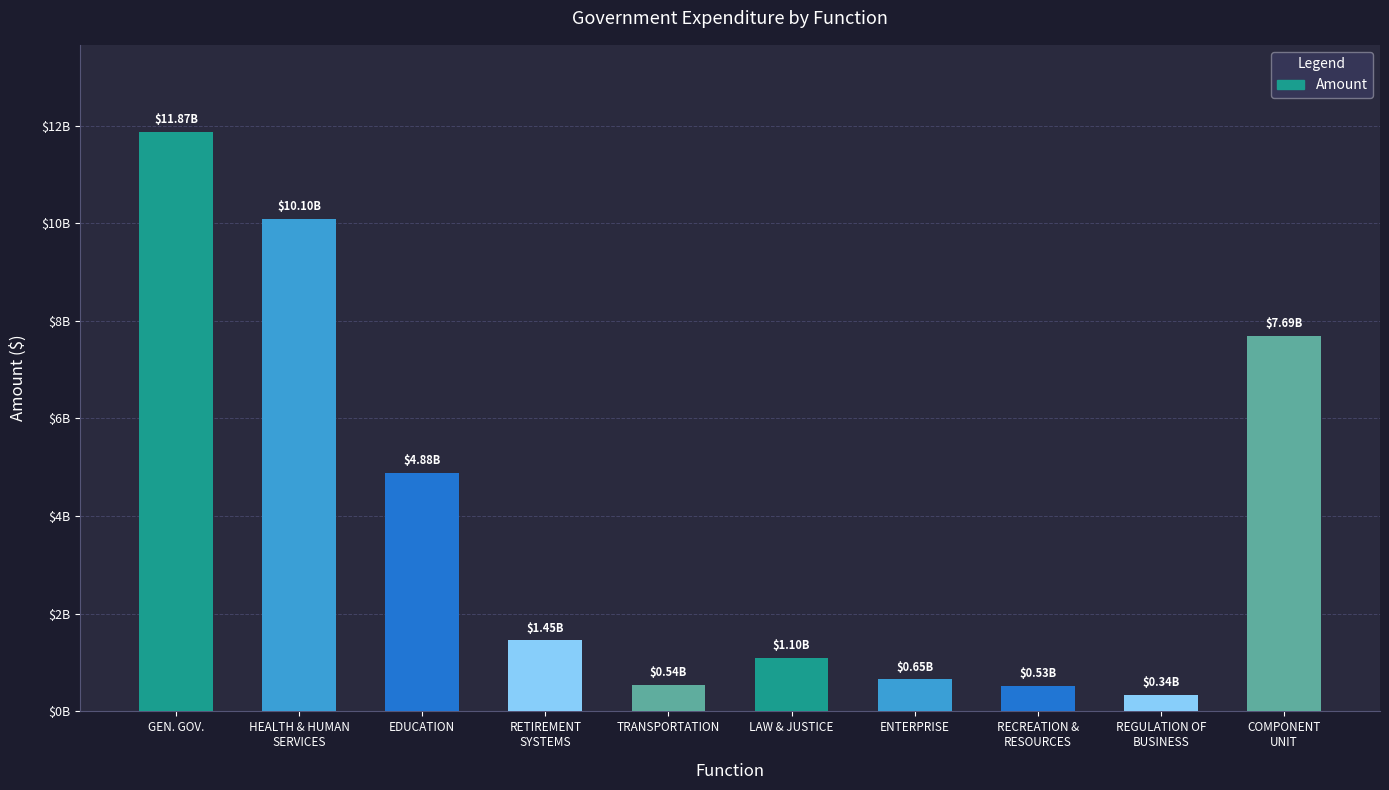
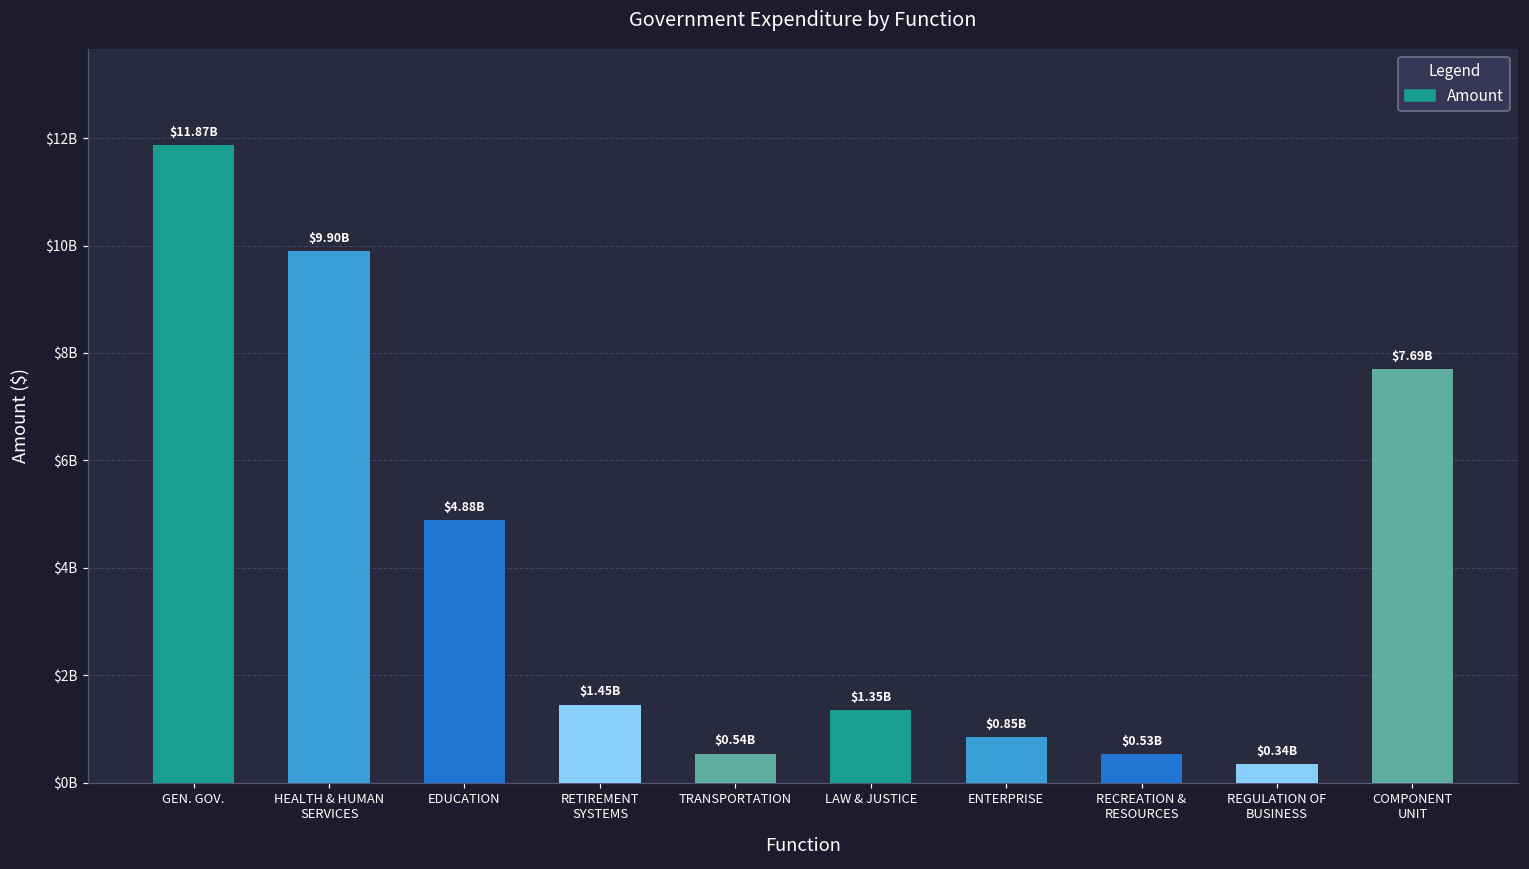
HEALTH & HUMAN SERVICES: $10.10B -> $9.90B
LAW & JUSTICE: $1.10B -> $1.35B
ENTERPRISE: $0.65B -> $0.85B
